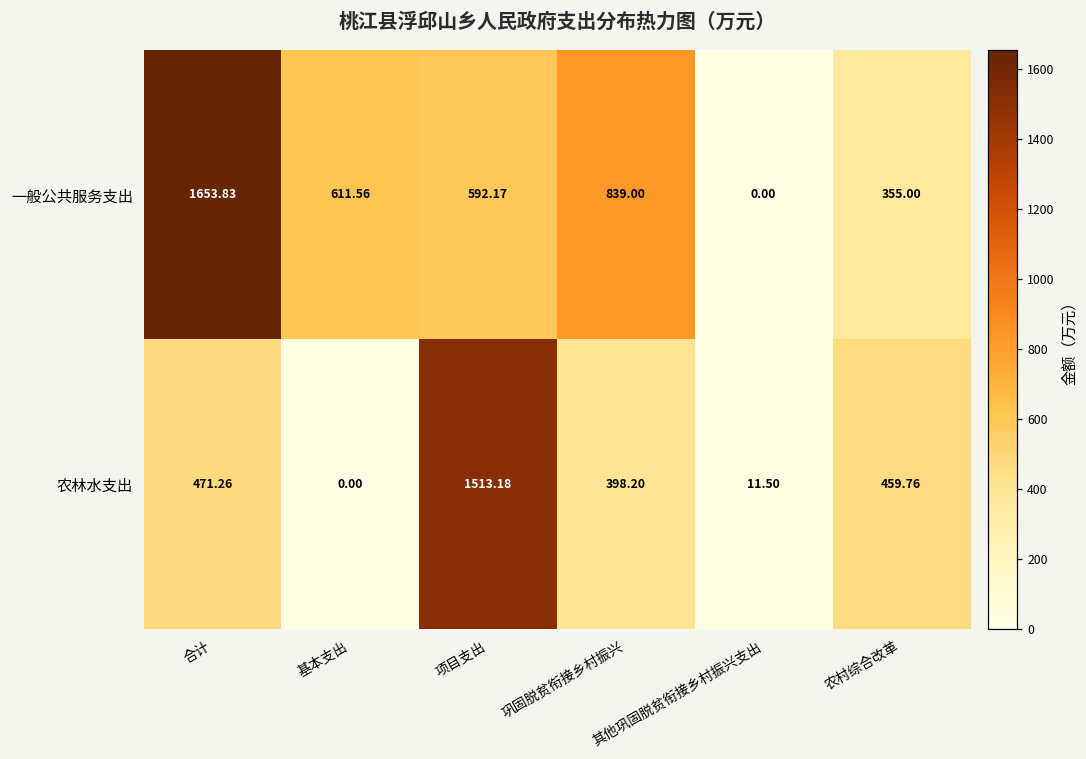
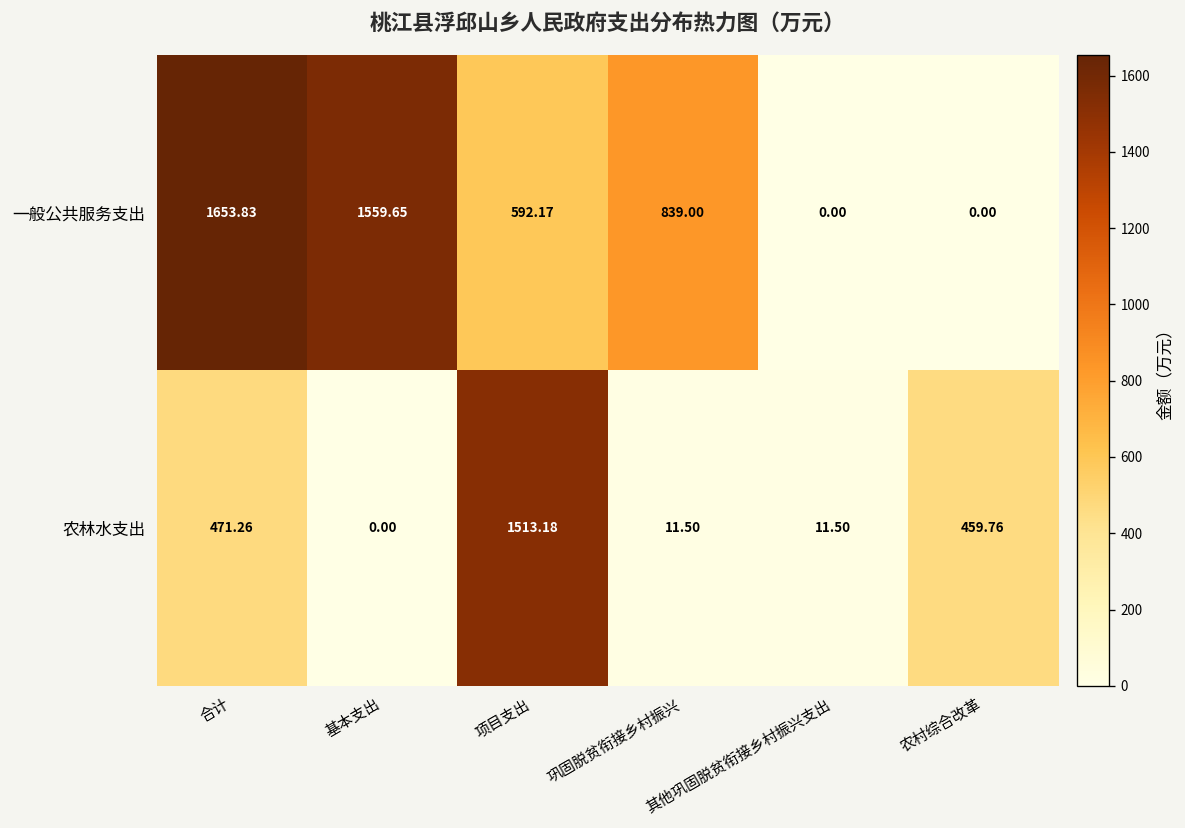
一般公共服务支出, 基本支出: 611.56 -> 1559.65
一般公共服务支出, 农村综合改革: 355.00 -> 0.00
农林水支出, 巩固脱贫衔接乡村振兴: 398.20 -> 11.50
